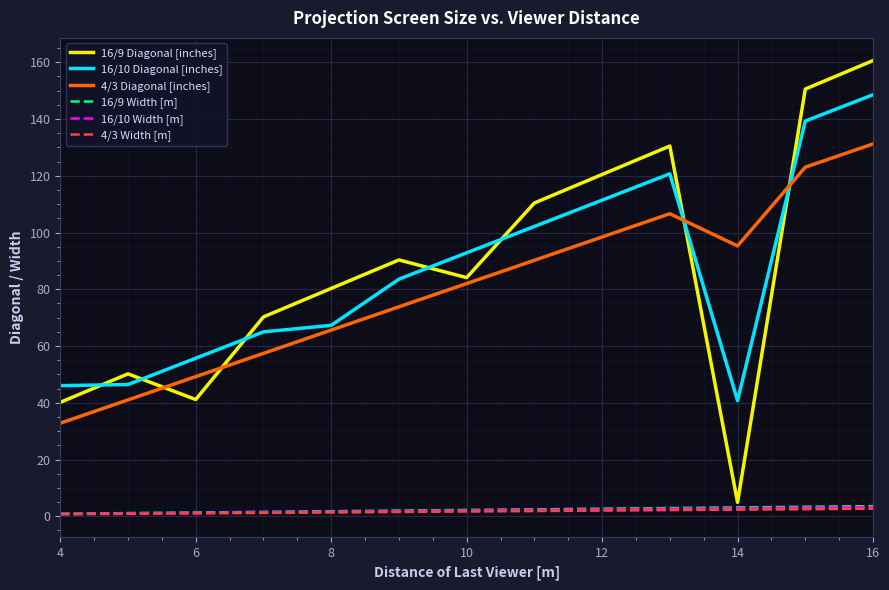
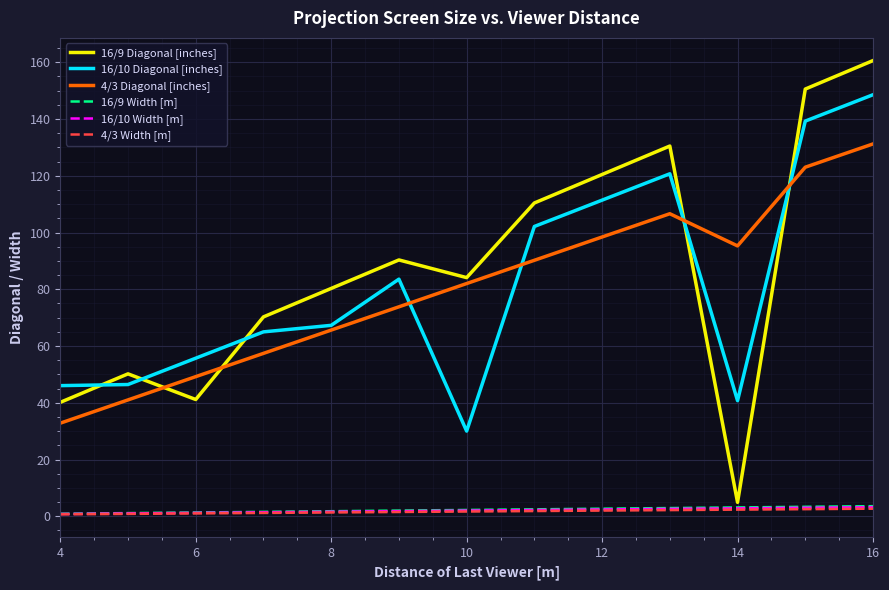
16/10 Diagonal [inches], 10: 93 -> 30
